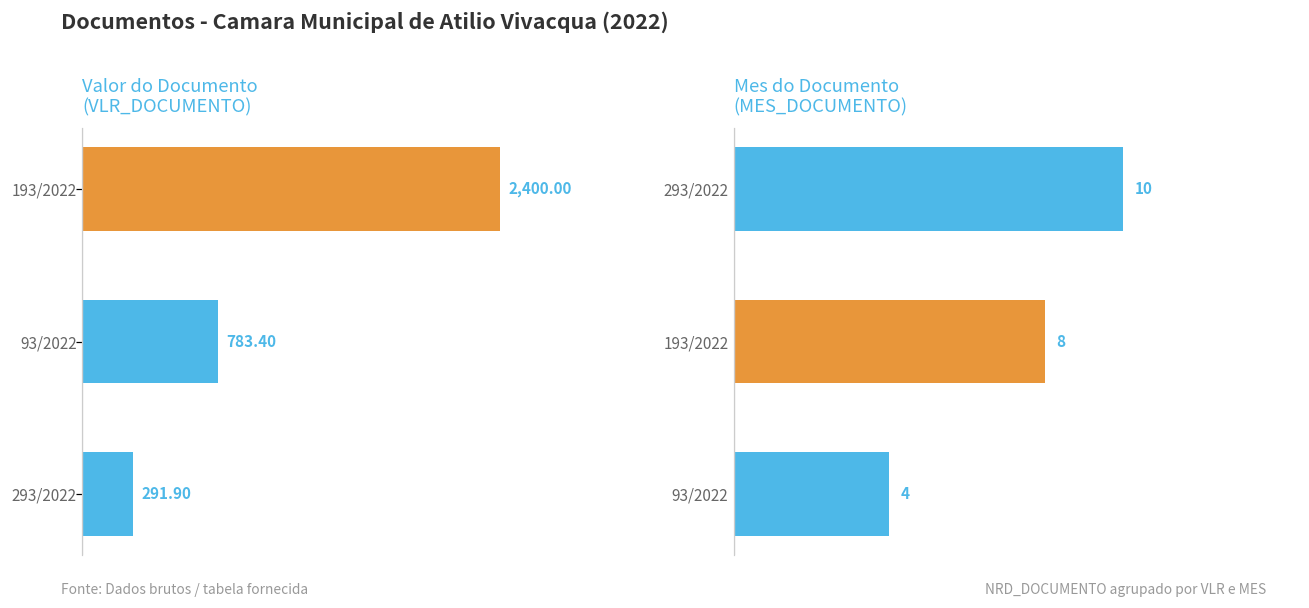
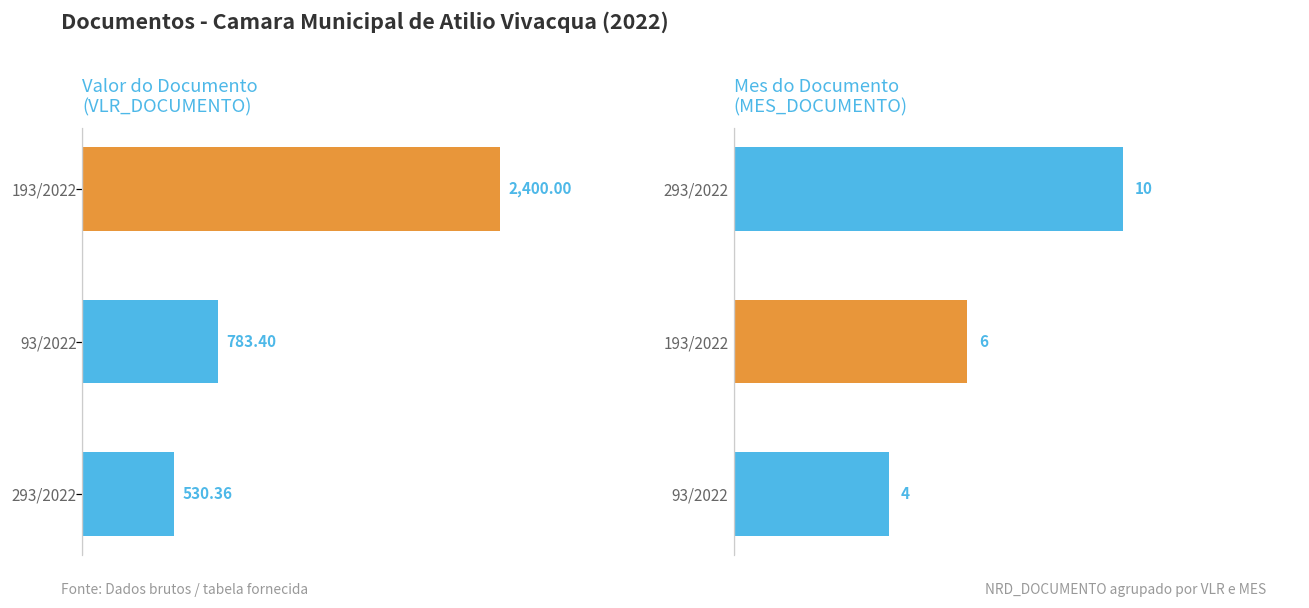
Valor do Documento (VLR_DOCUMENTO), 293/2022: 291.90 -> 530.36
Mes do Documento (MES_DOCUMENTO), 193/2022: 8 -> 6
